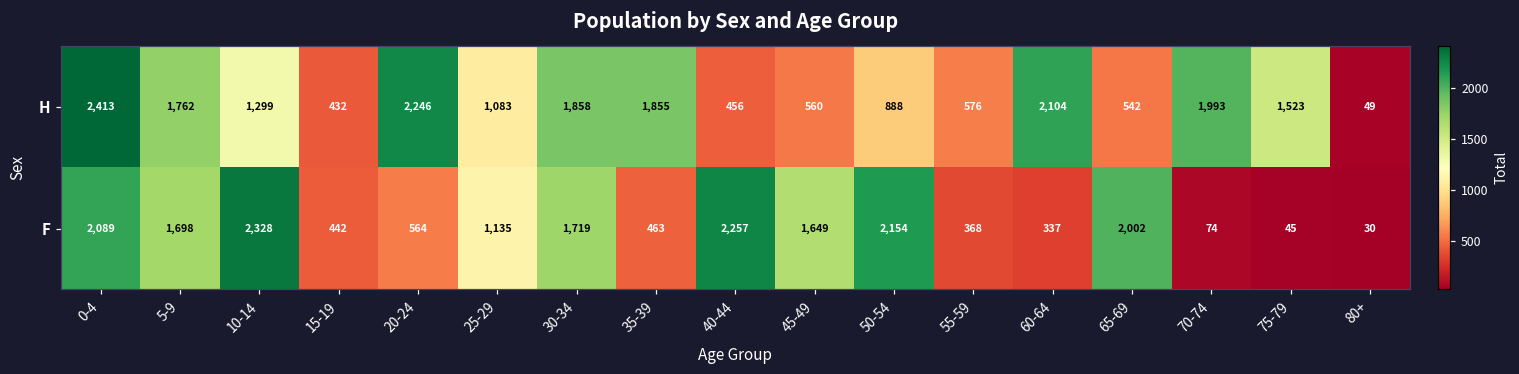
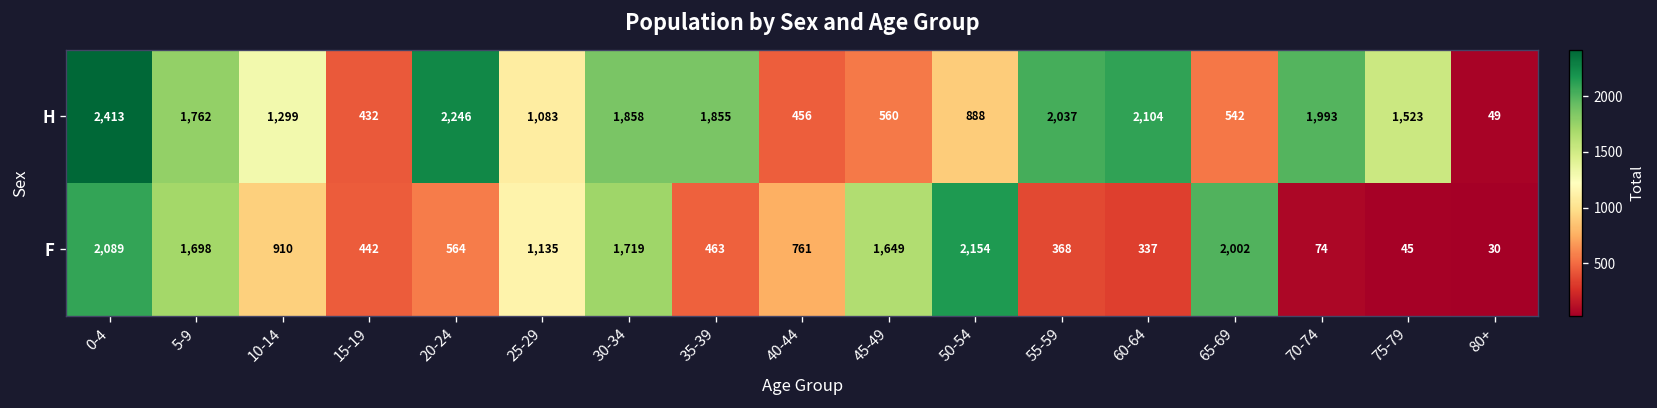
H, 55-59: 576 -> 2,037
F, 10-14: 2,328 -> 910
F, 40-44: 2,257 -> 761
